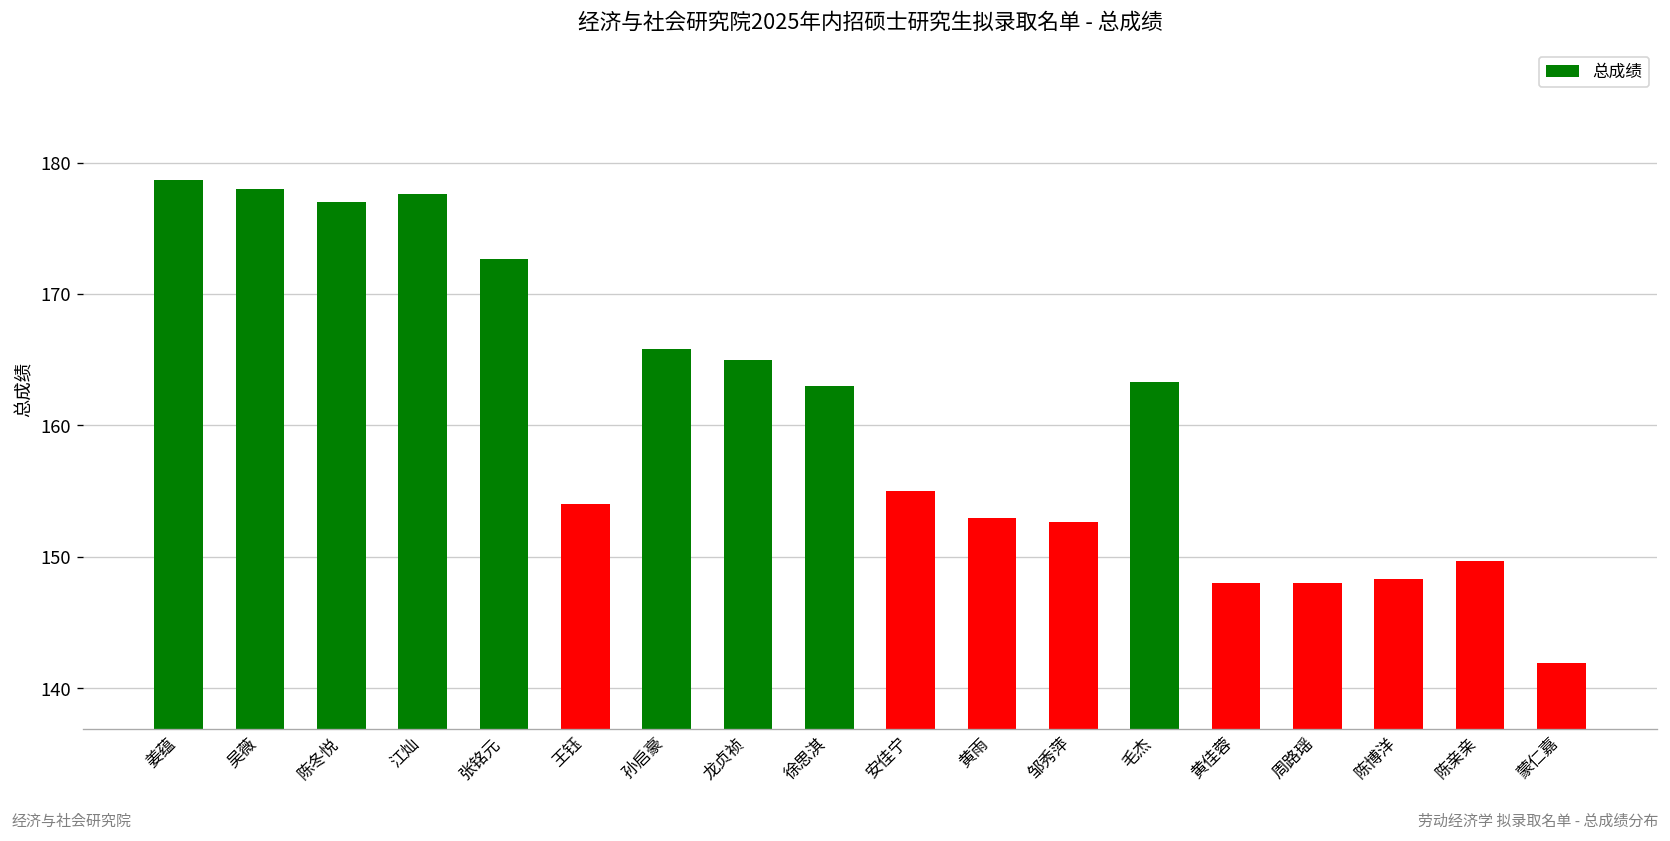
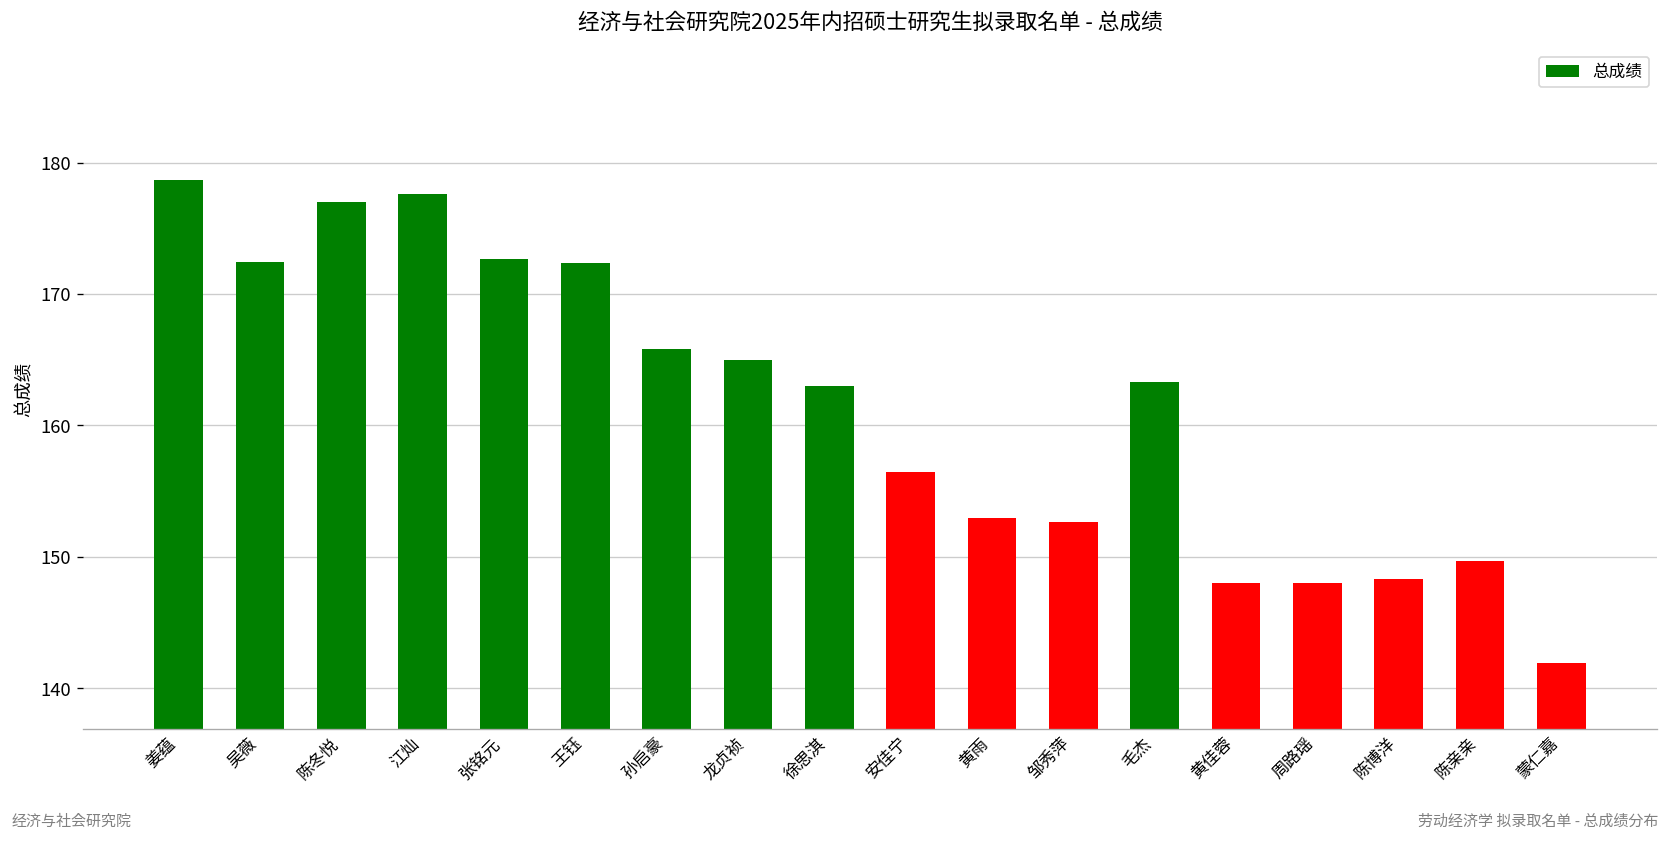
吴薇: 178.0 -> 172.4
王钰: 154.0 -> 172.3
安佳宁: 155.0 -> 156.5
